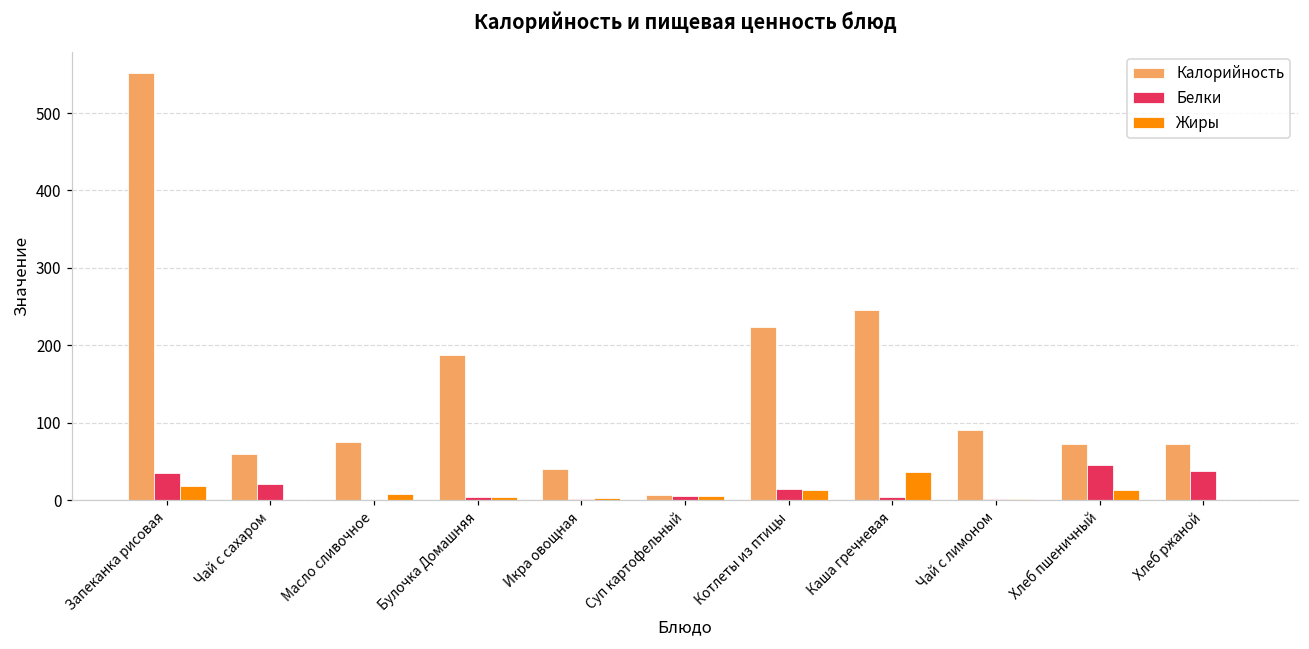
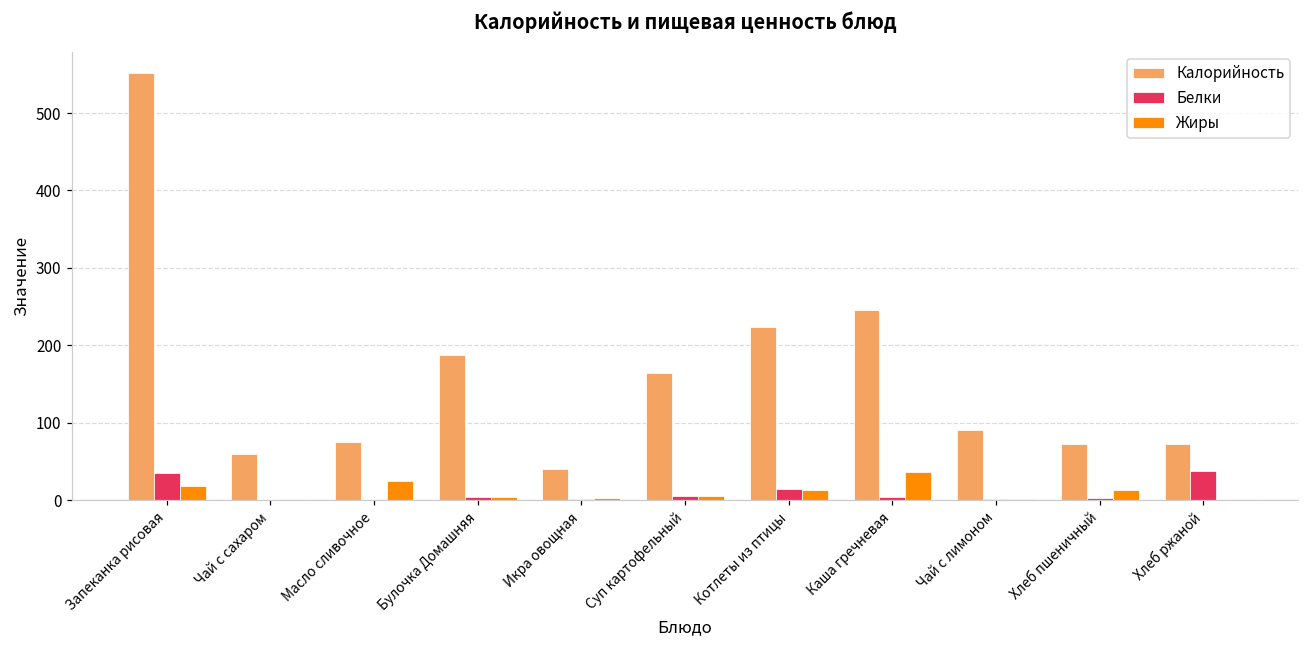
Белки, Чай с сахаром: 20 -> 0
Жиры, Масло сливочное: 10 -> 20
Калорийность, Суп картофельный: 10 -> 160
Белки, Хлеб пшеничный: 50 -> 0
